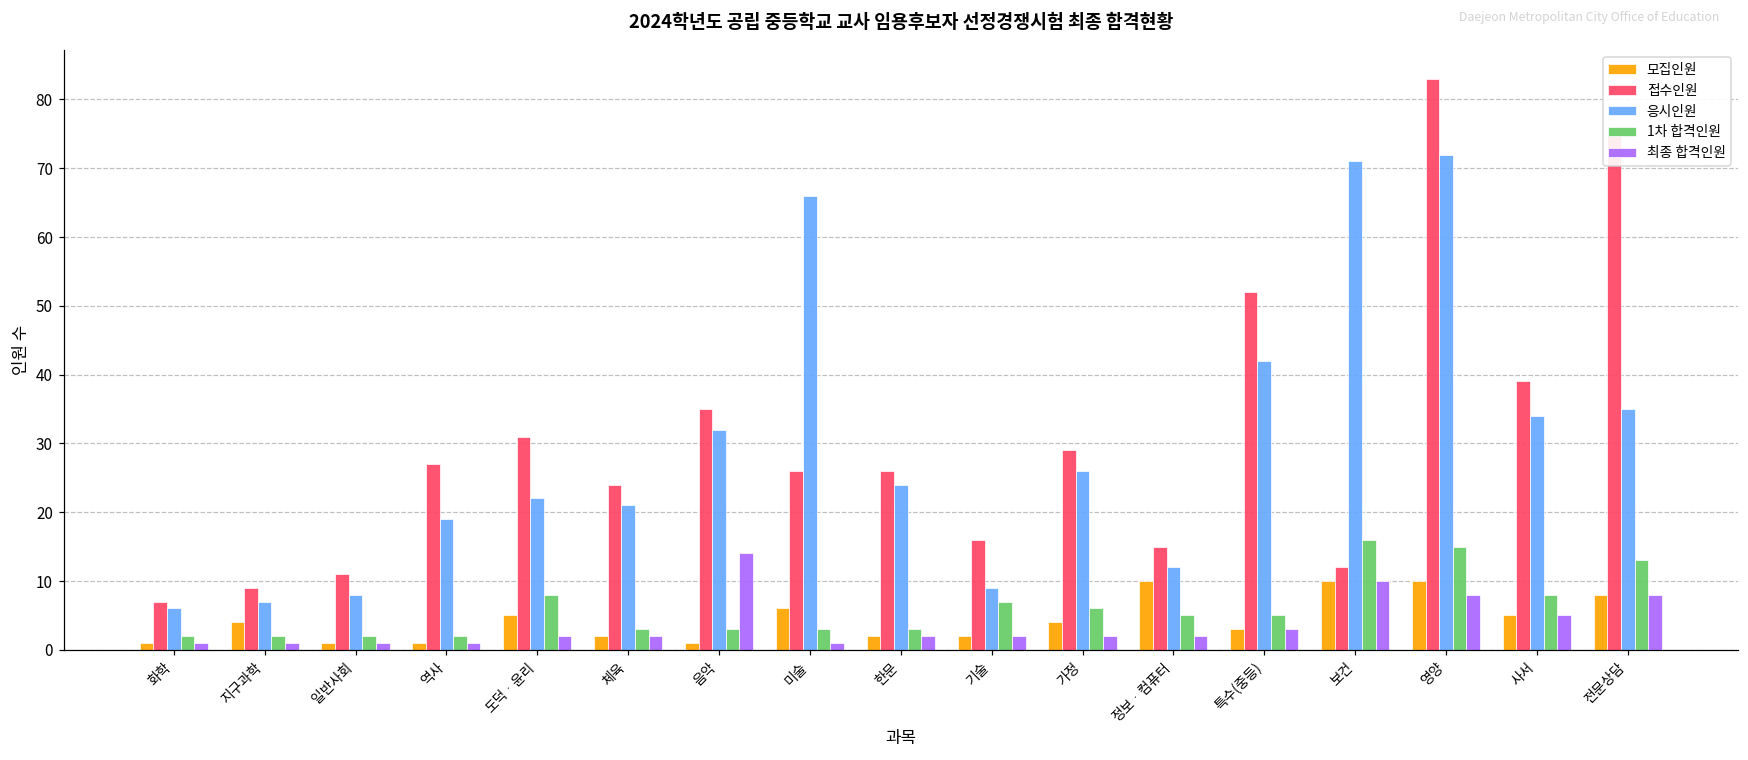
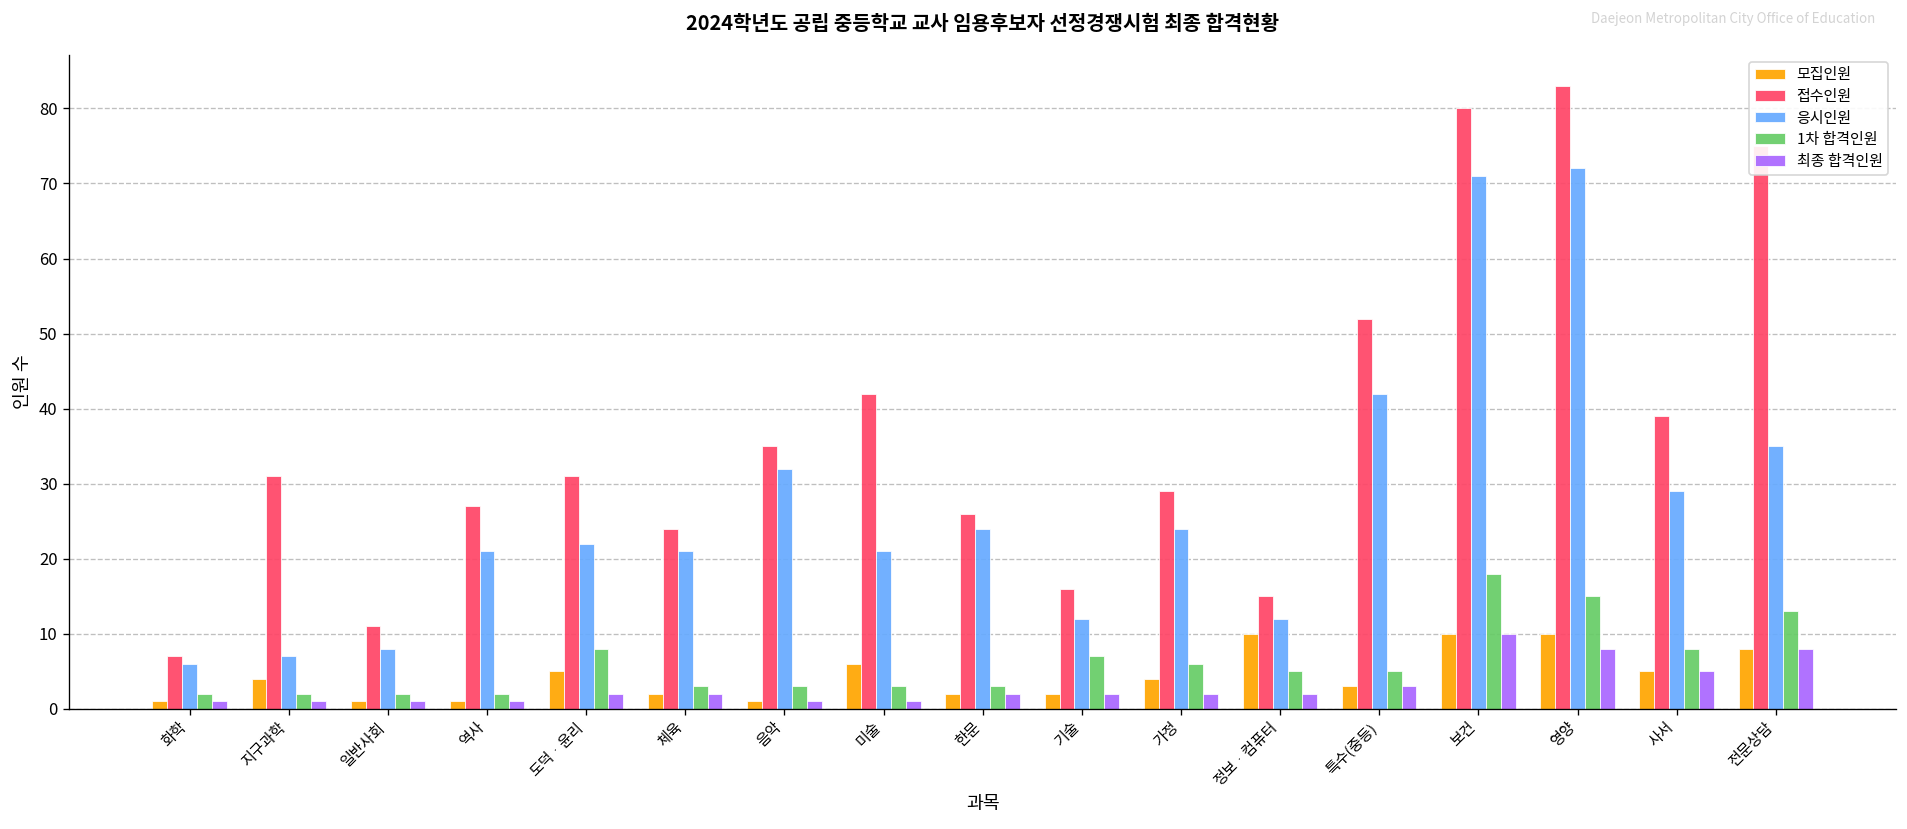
접수인원, 지구과학: 9 -> 31
응시인원, 역사: 19 -> 21
최종 합격인원, 음악: 14 -> 1
접수인원, 미술: 26 -> 42
응시인원, 미술: 66 -> 21
응시인원, 기술: 9 -> 12
응시인원, 가정: 26 -> 24
접수인원, 보건: 12 -> 80
1차 합격인원, 보건: 16 -> 18
응시인원, 사서: 34 -> 29
